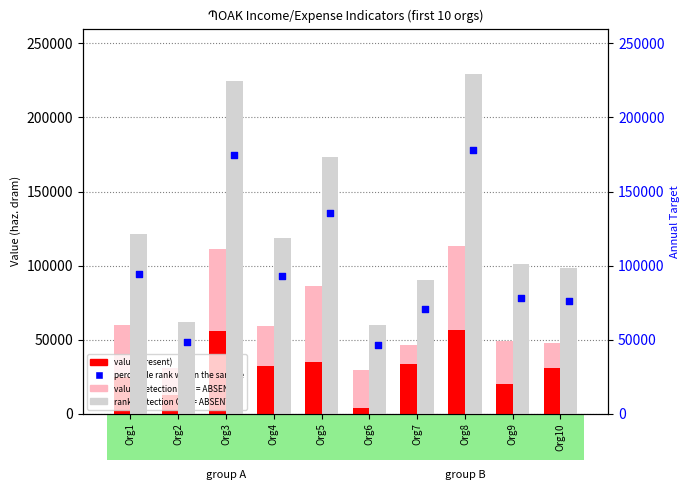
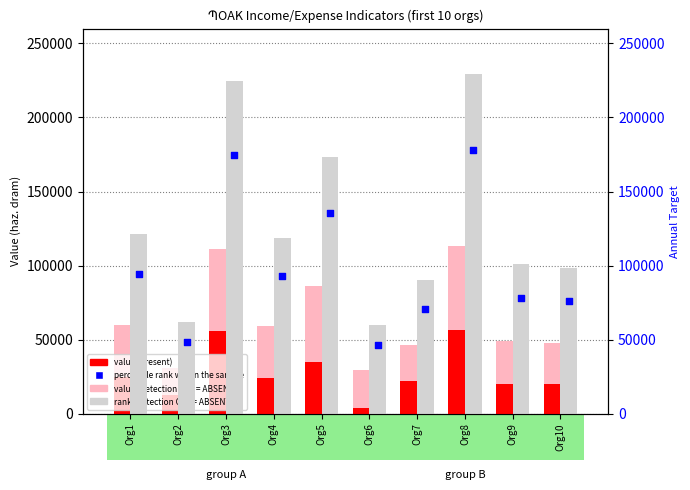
value (present), Org4: 32000 -> 24000
value (present), Org7: 34000 -> 22000
value (present), Org10: 31000 -> 20000
